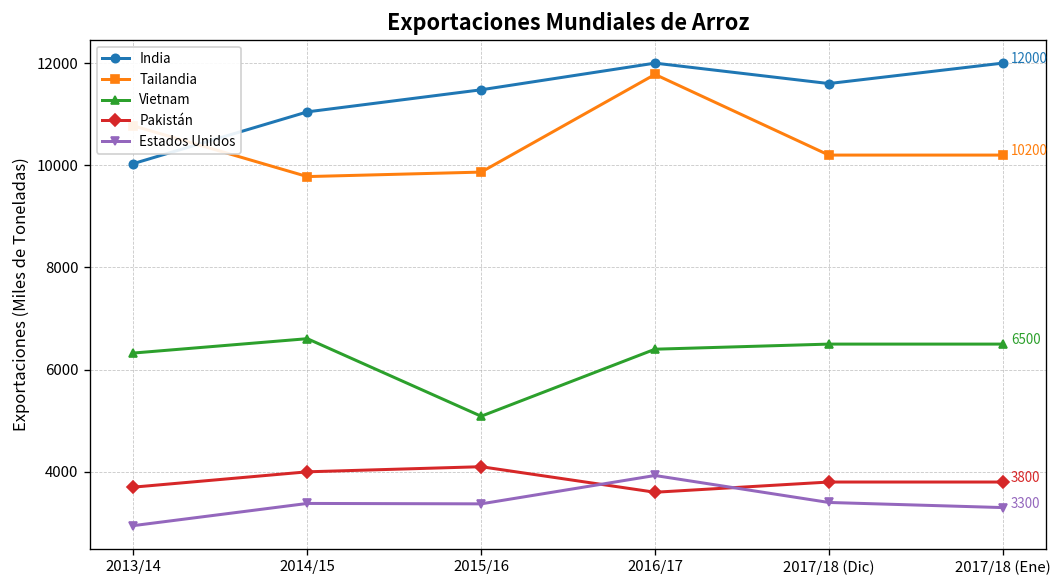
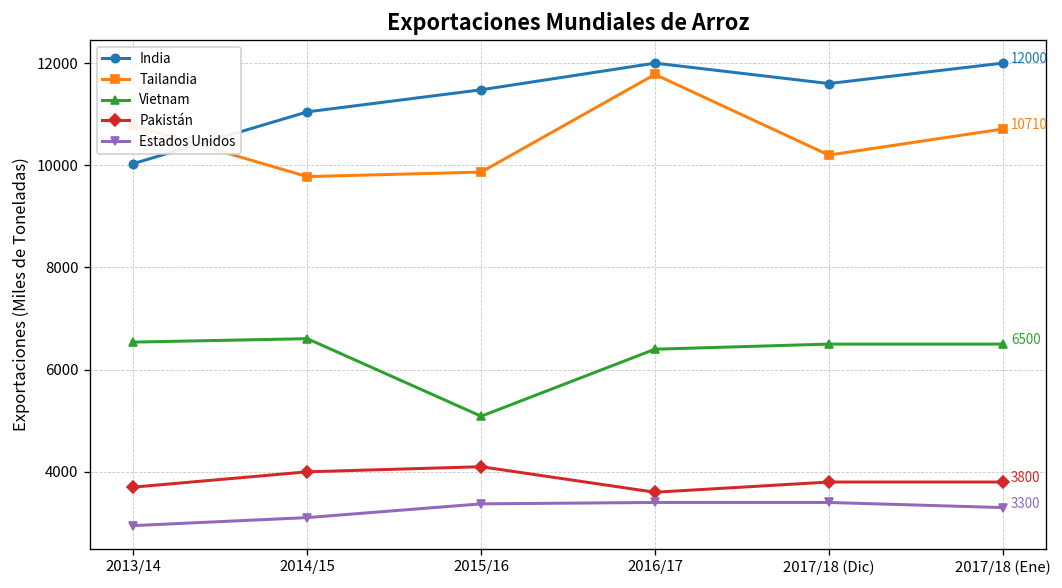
Vietnam, 2013/14: 6300 -> 6500
Estados Unidos, 2014/15: 3400 -> 3100
Estados Unidos, 2016/17: 3900 -> 3400
Tailandia, 2017/18 (Ene): 10200 -> 10710
